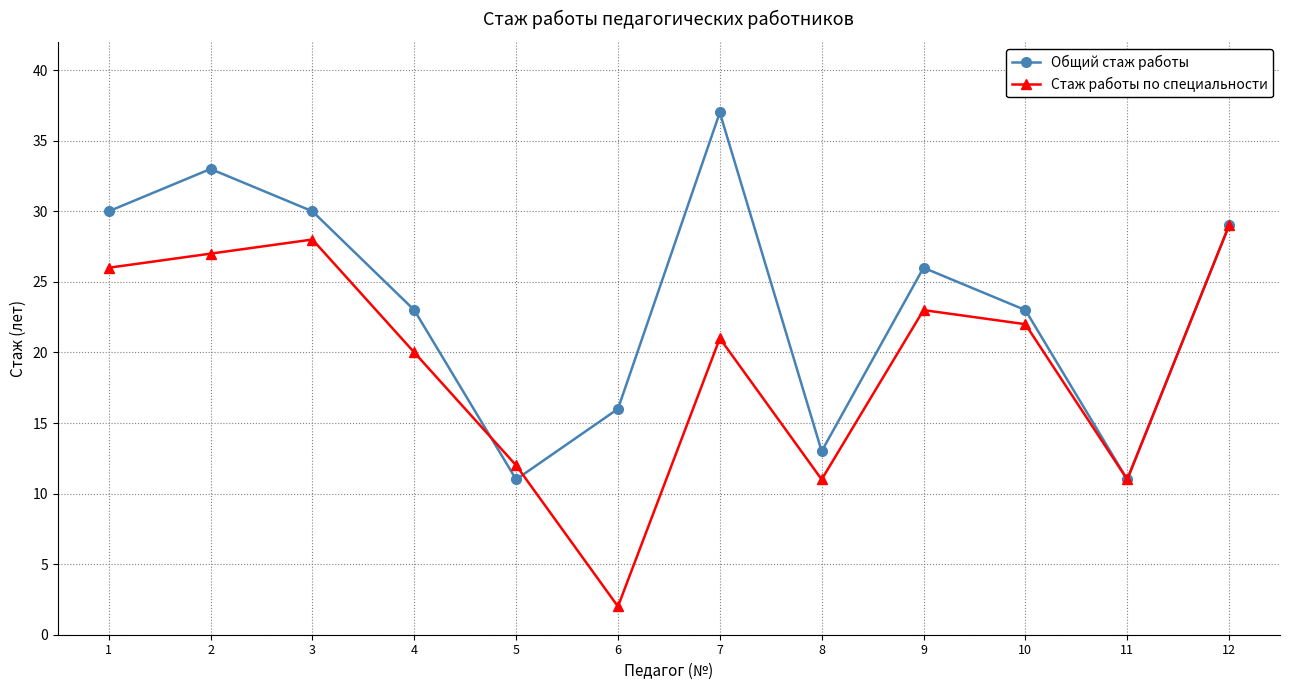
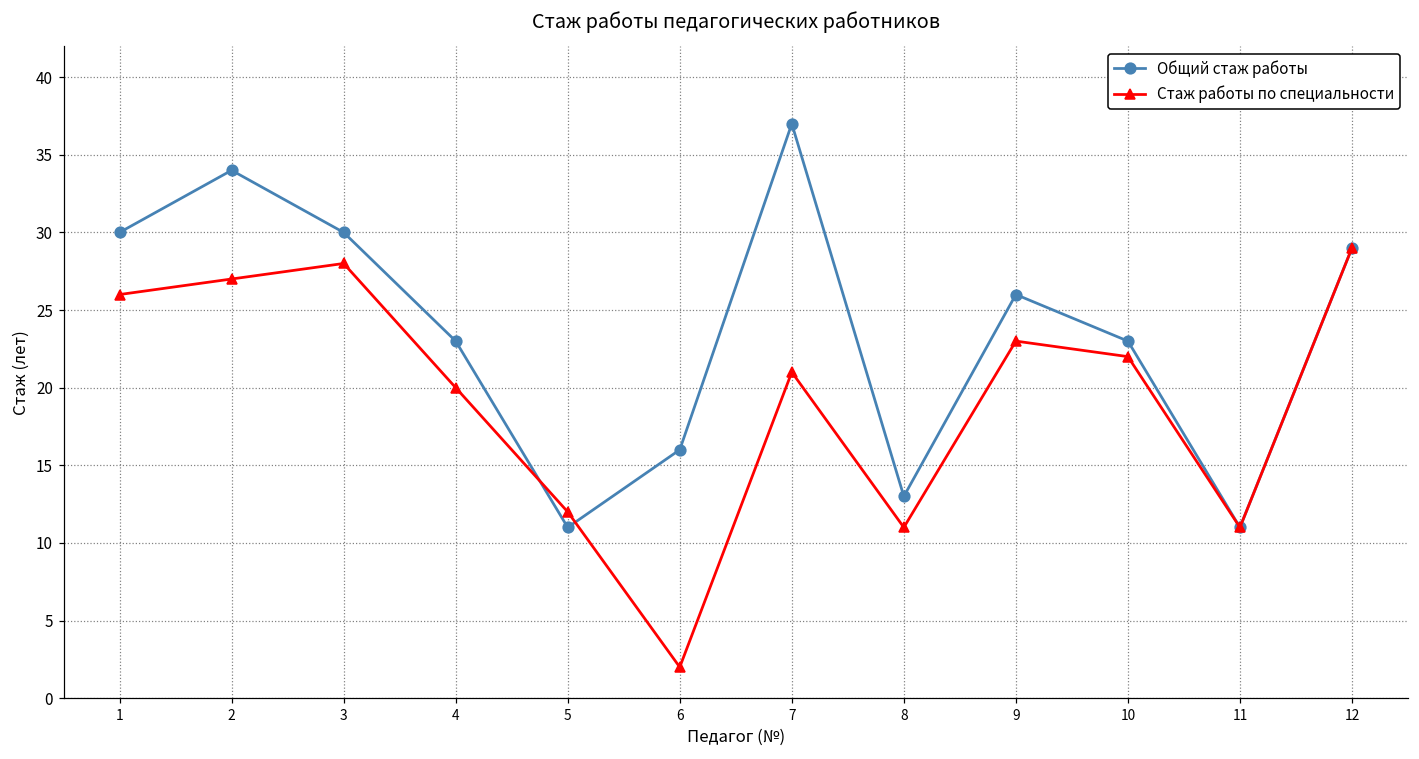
Общий стаж работы, 2: 33 -> 34
